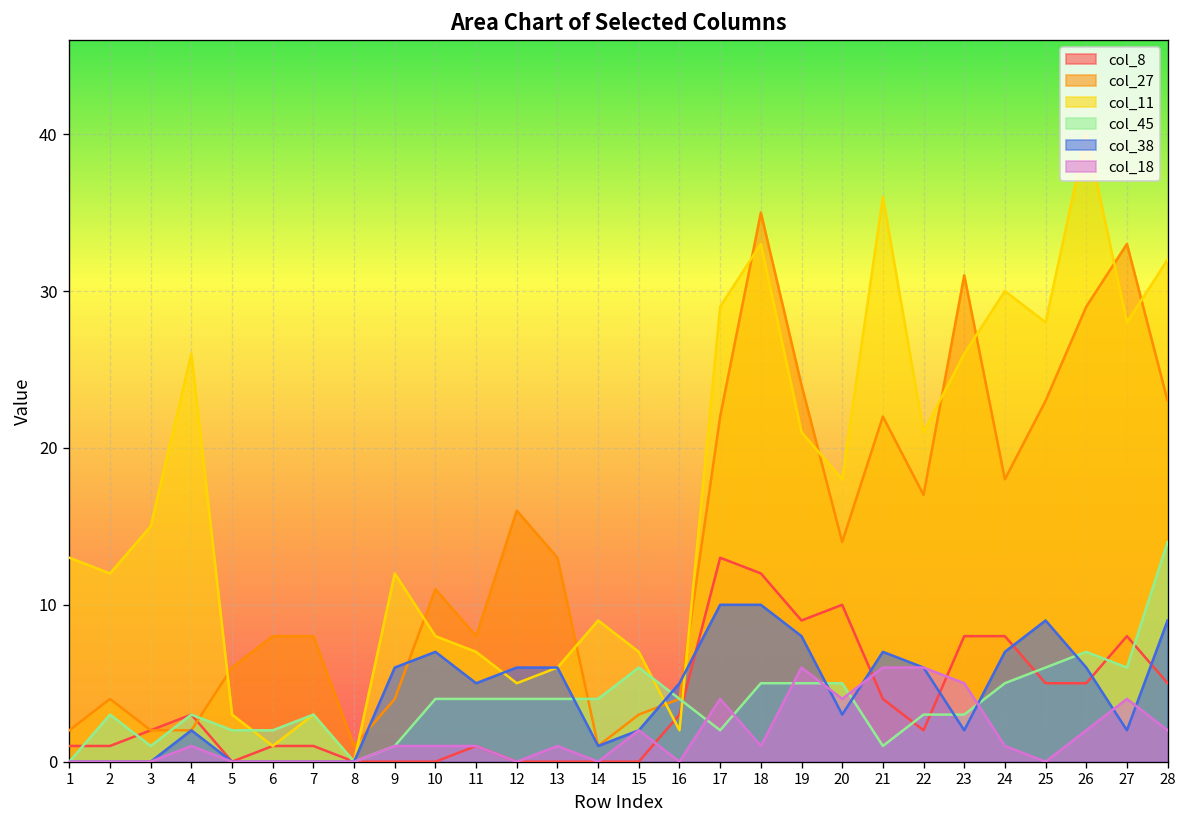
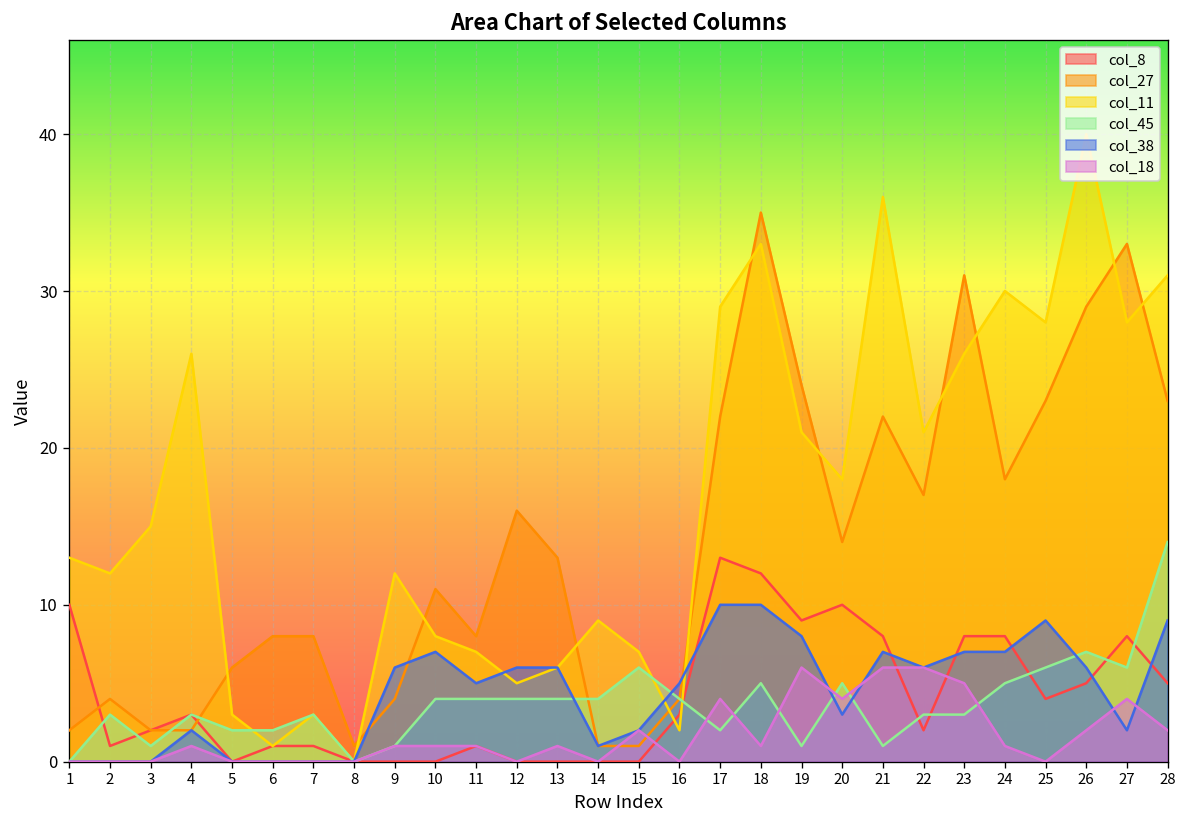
col_8, 1: 1 -> 10
col_27, 15: 3 -> 1
col_45, 19: 5 -> 1
col_8, 21: 4 -> 8
col_38, 23: 2 -> 7
col_8, 25: 5 -> 4
col_11, 28: 32 -> 31
